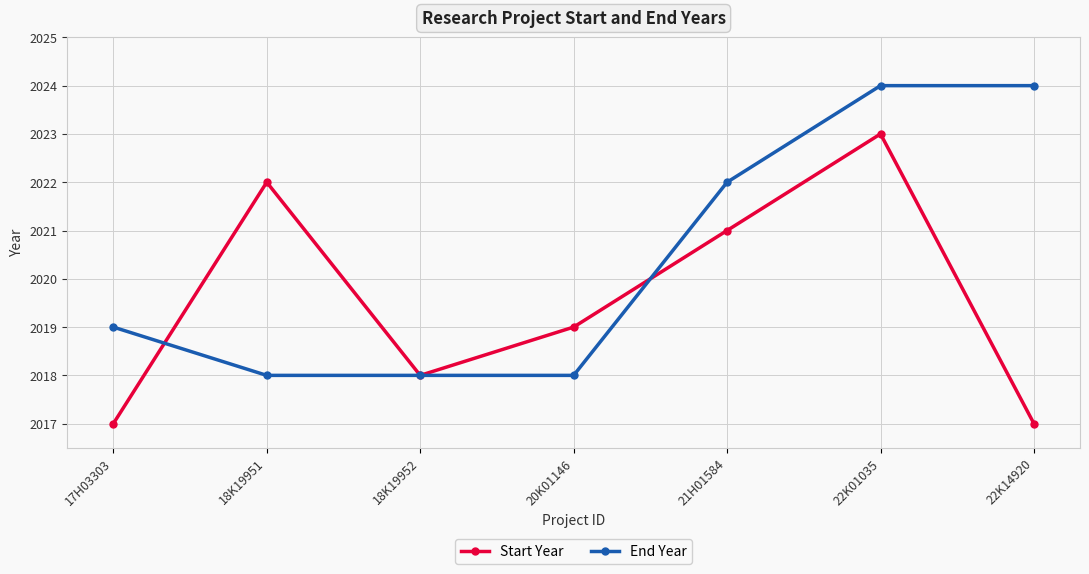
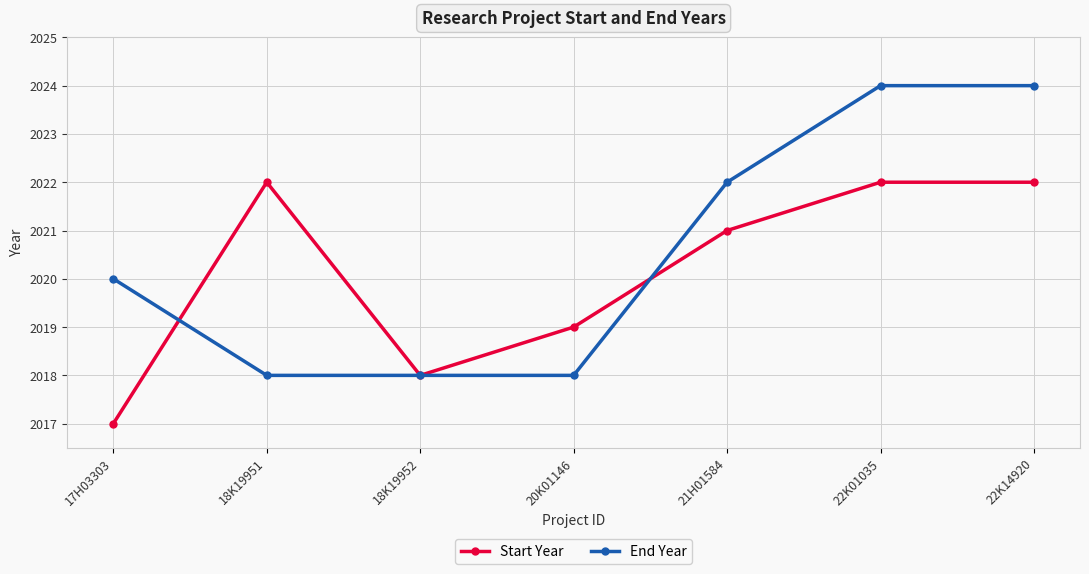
End Year, 17H03303: 2019 -> 2020
Start Year, 22K01035: 2023 -> 2022
Start Year, 22K14920: 2017 -> 2022
